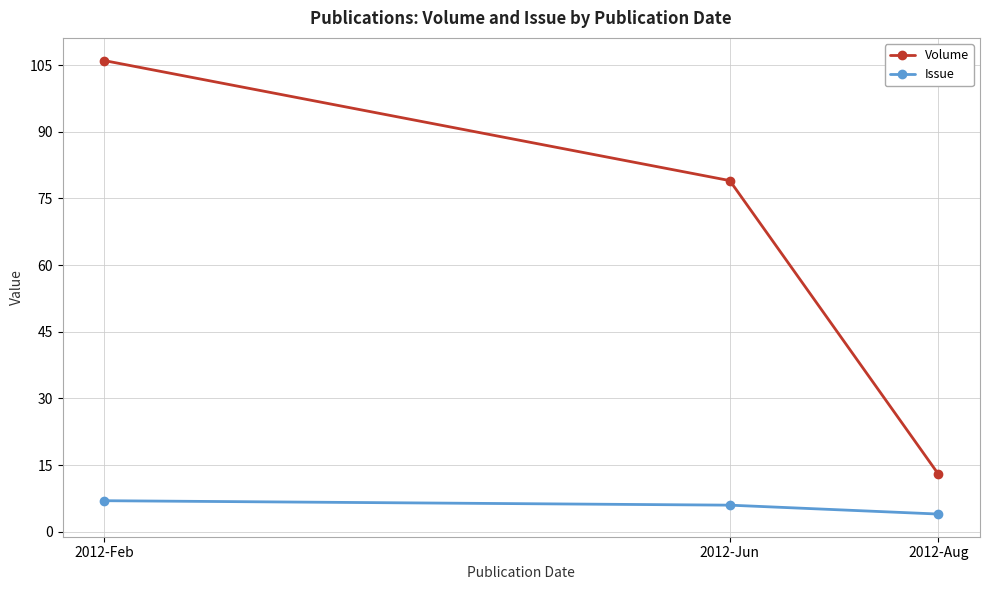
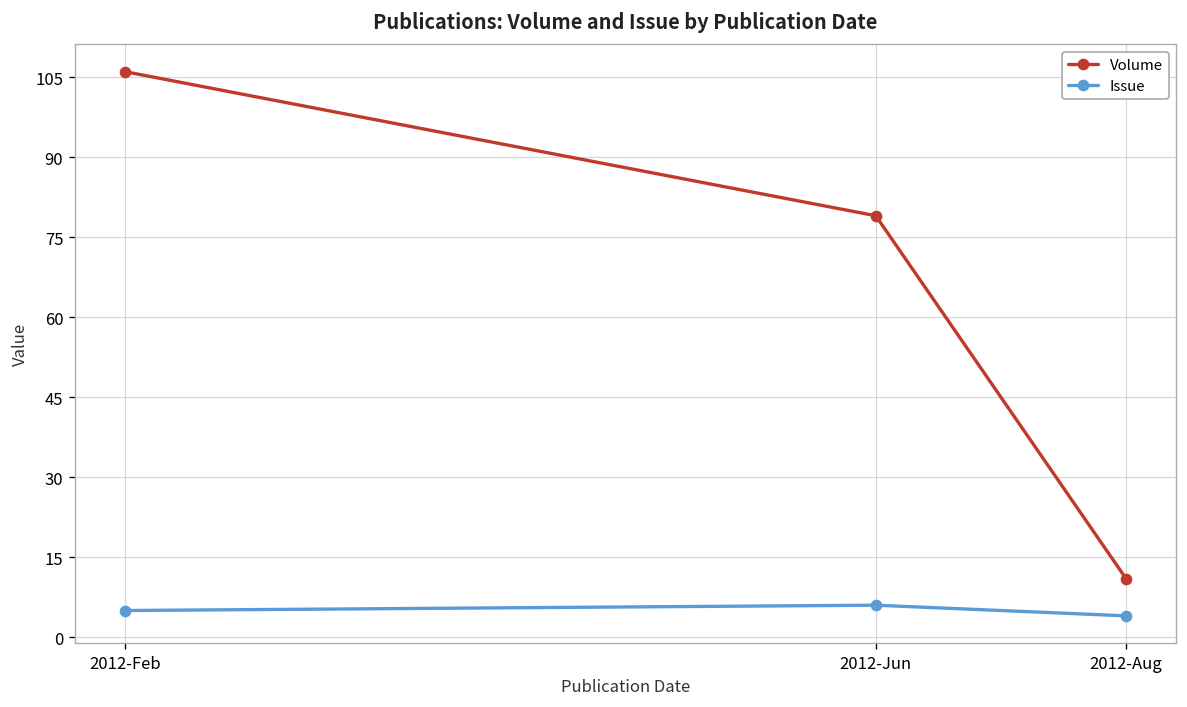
Issue, 2012-Feb: 7 -> 5
Volume, 2012-Aug: 13 -> 11
